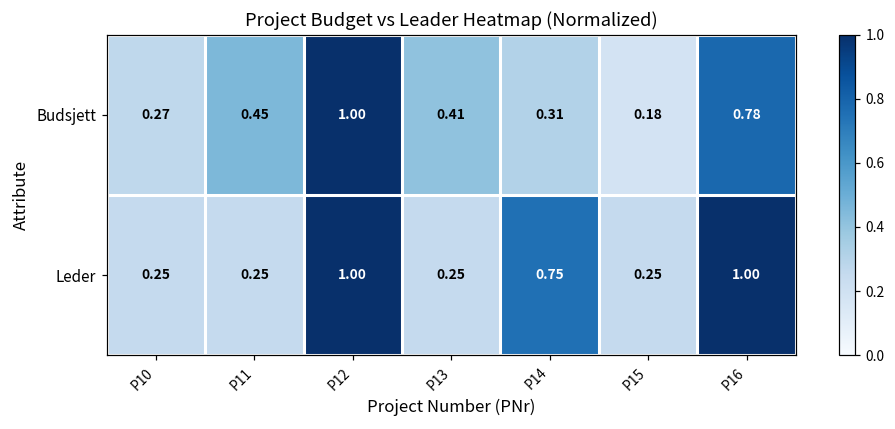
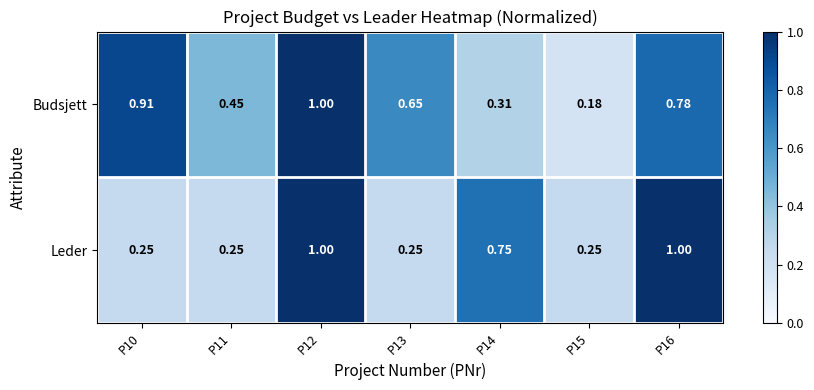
Budsjett, P10: 0.27 -> 0.91
Budsjett, P13: 0.41 -> 0.65
